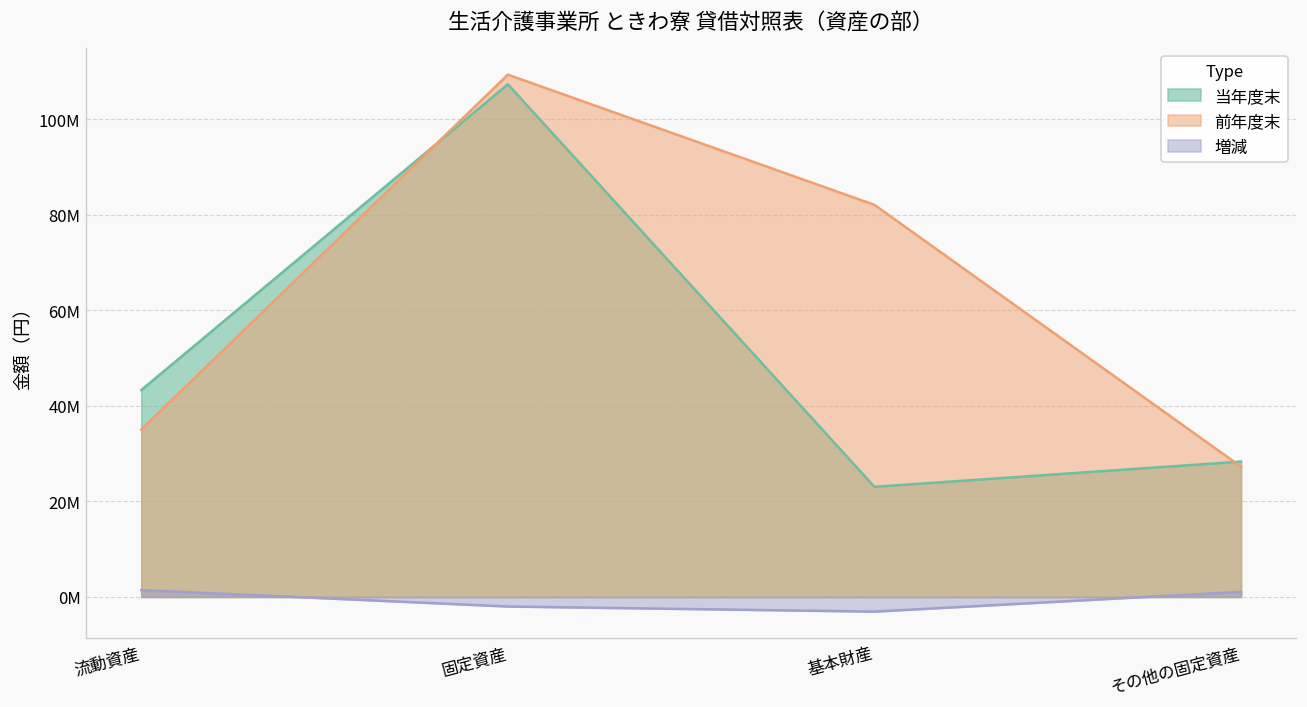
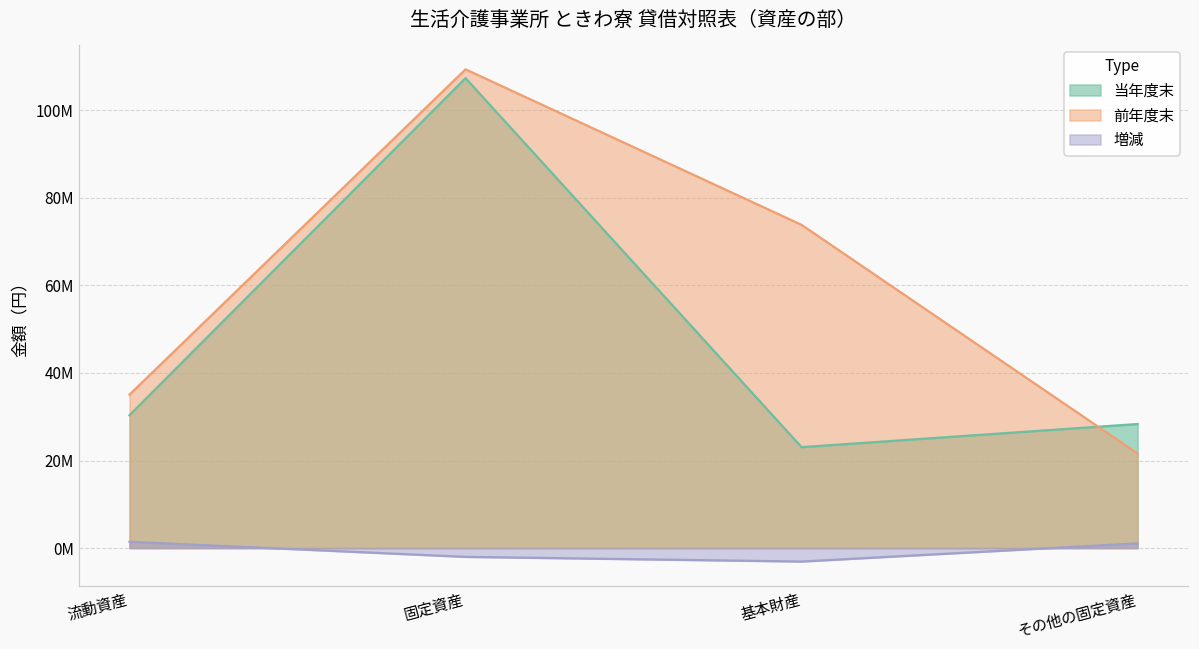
当年度末, 流動資産: 43000000 -> 30000000
前年度末, 基本財産: 82000000 -> 74000000
前年度末, その他の固定資産: 27000000 -> 22000000
